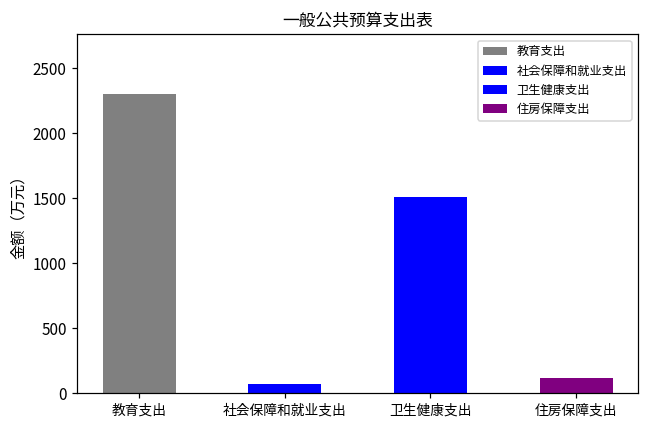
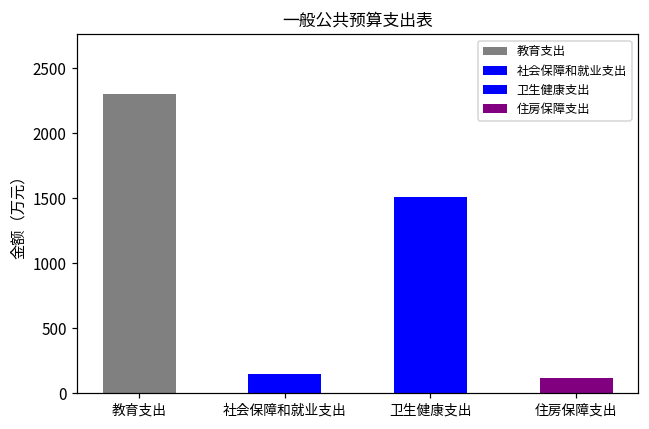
社会保障和就业支出: 70 -> 150
